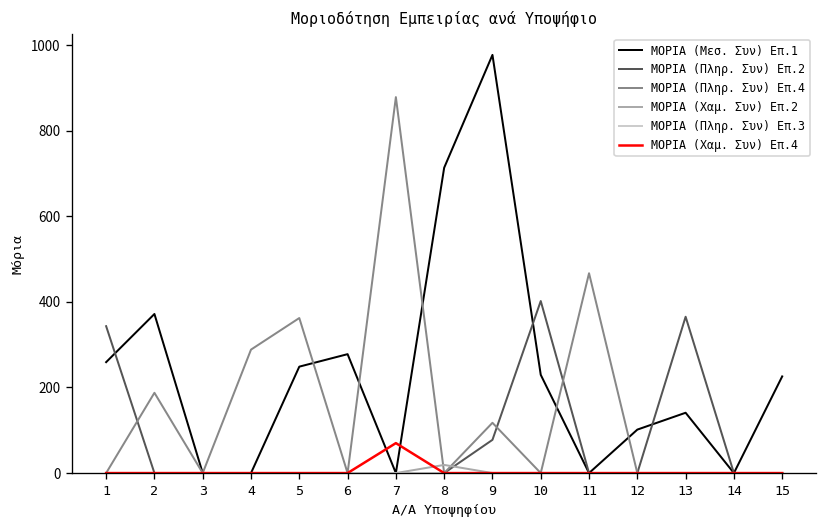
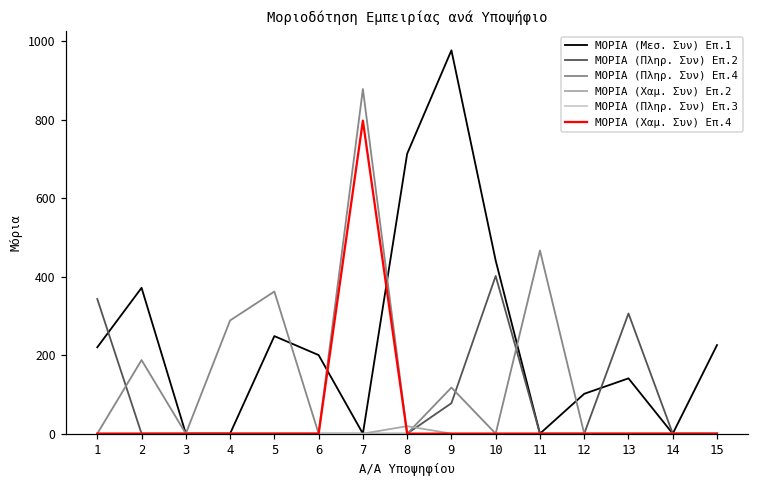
ΜΟΡΙΑ (Μεσ. Συν) Επ.1, 1: 260 -> 220
ΜΟΡΙΑ (Μεσ. Συν) Επ.1, 6: 280 -> 200
ΜΟΡΙΑ (Χαμ. Συν) Επ.4, 7: 70 -> 800
ΜΟΡΙΑ (Μεσ. Συν) Επ.1, 10: 230 -> 440
ΜΟΡΙΑ (Πληρ. Συν) Επ.2, 13: 370 -> 310
